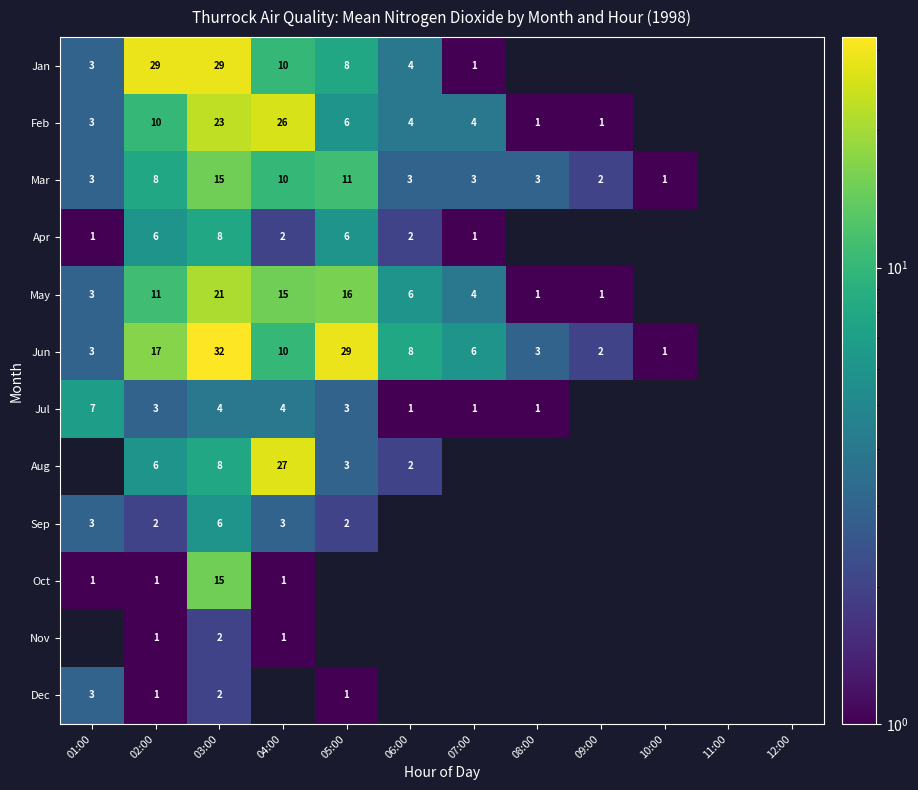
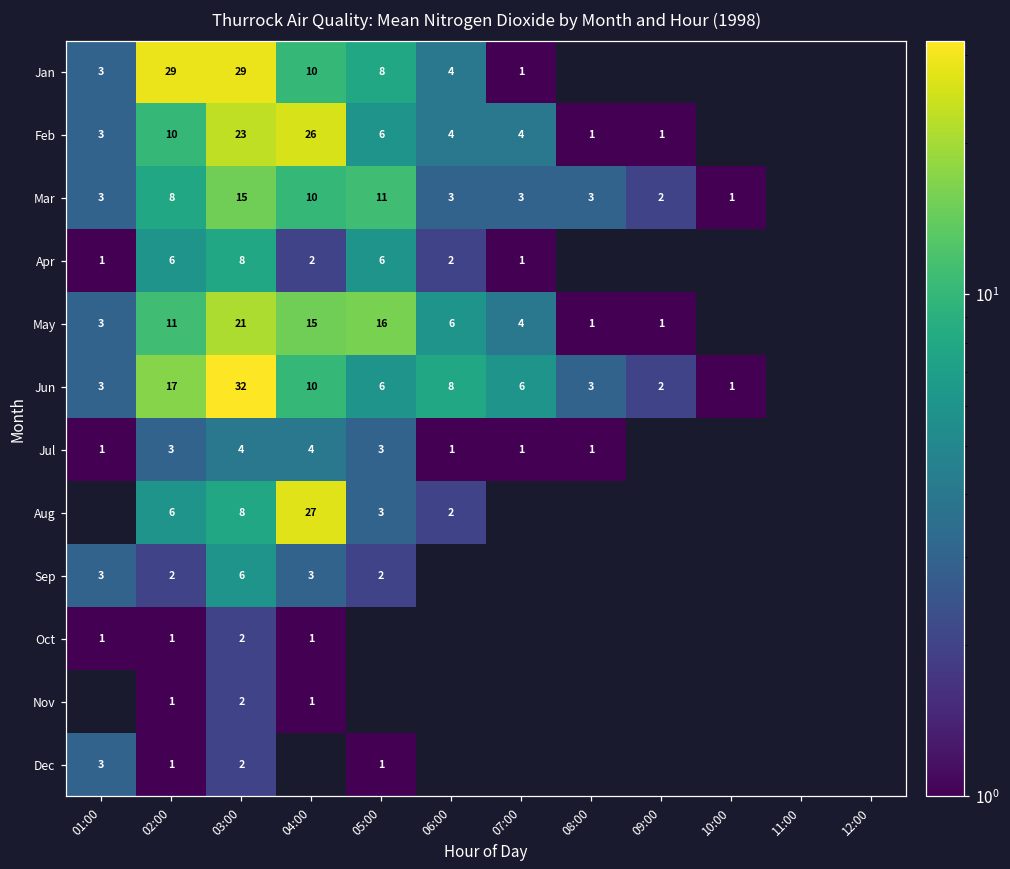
Jun, 05:00: 29 -> 6
Jul, 01:00: 7 -> 1
Oct, 03:00: 15 -> 2
